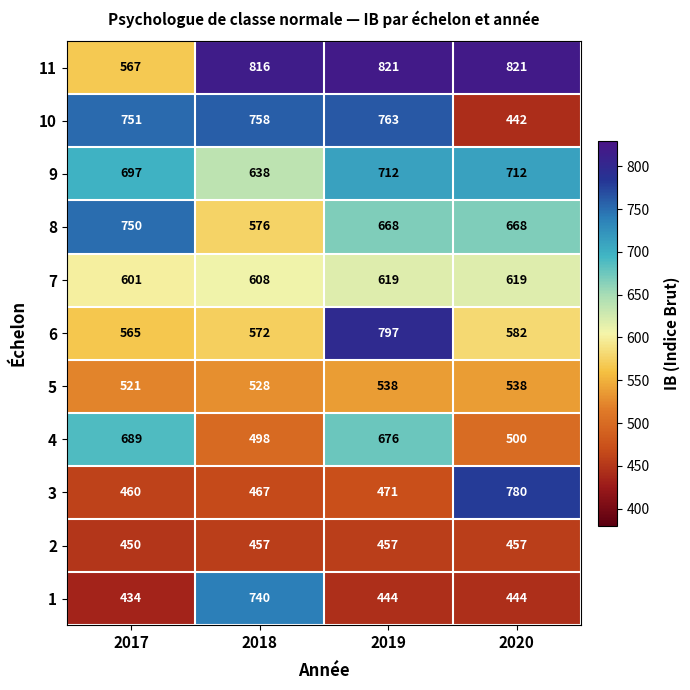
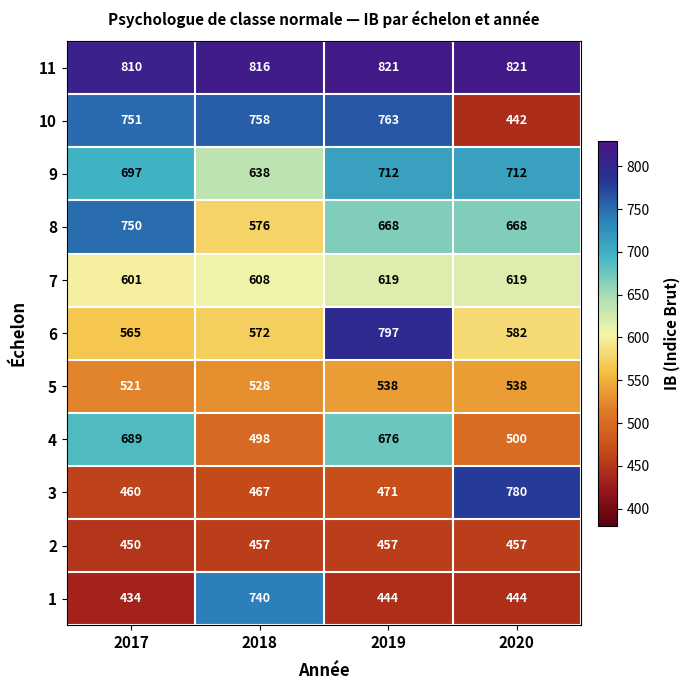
11, 2017: 567 -> 810
